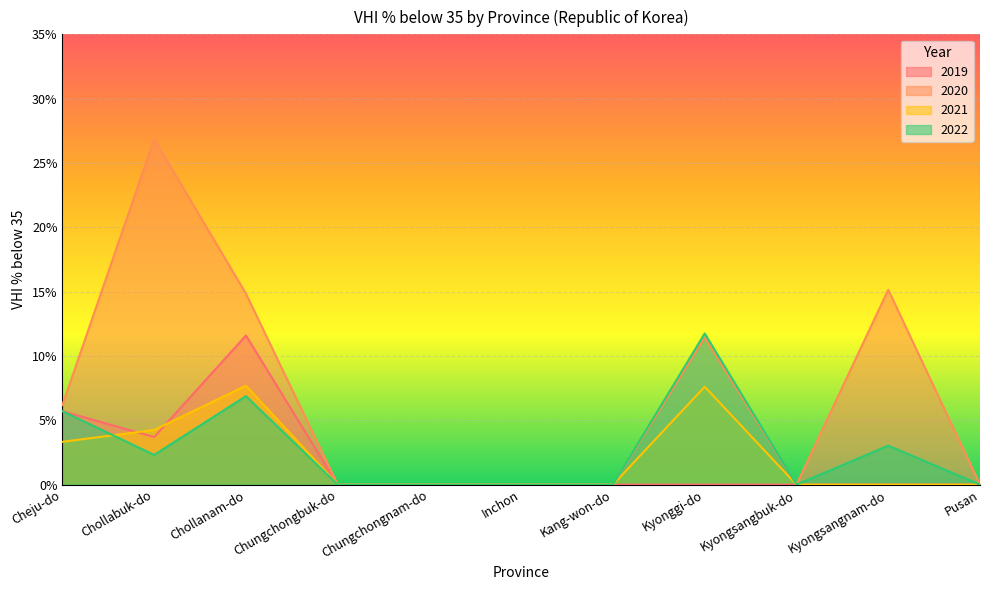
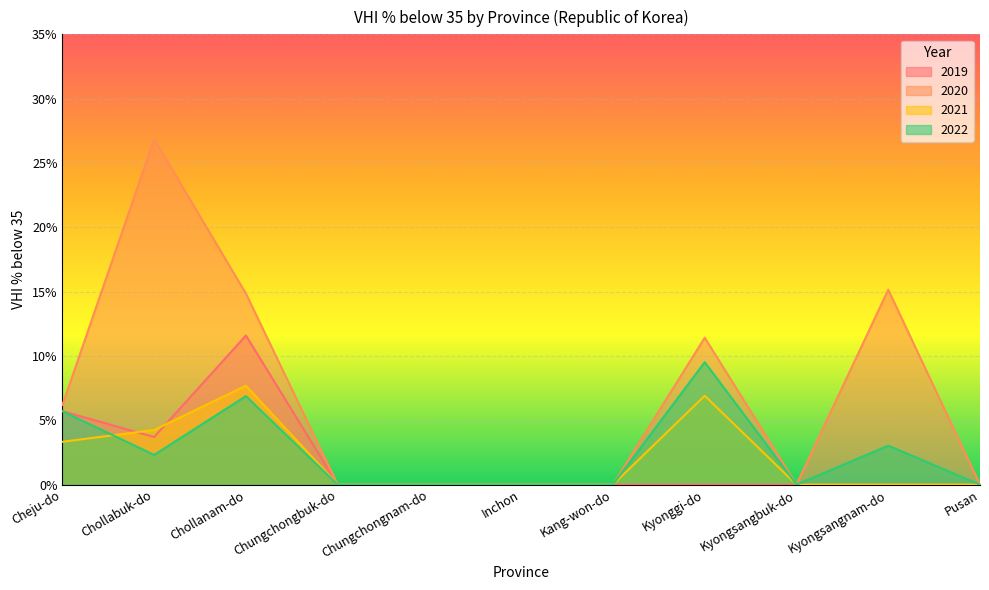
2021, Kyonggi-do: 7.6% -> 6.9%
2022, Kyonggi-do: 11.8% -> 9.5%
